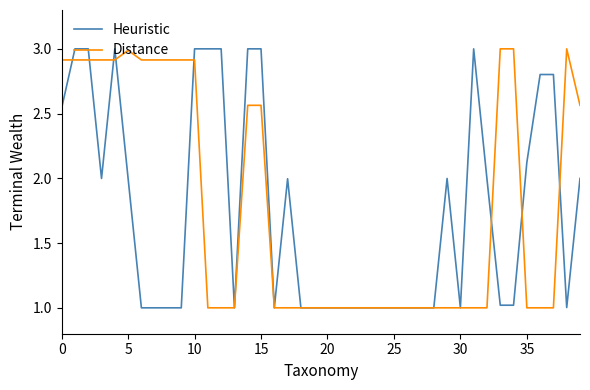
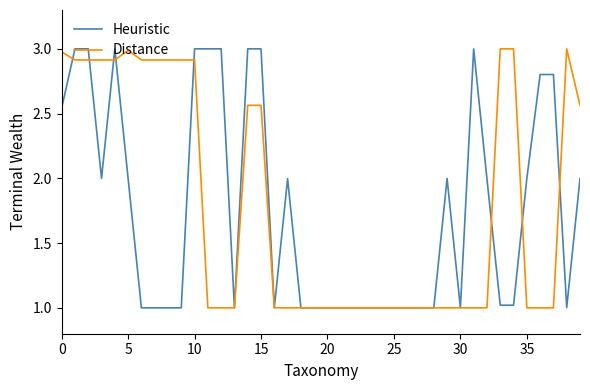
Distance, 0: 2.91 -> 2.98
Heuristic, 35: 2.12 -> 2.00
